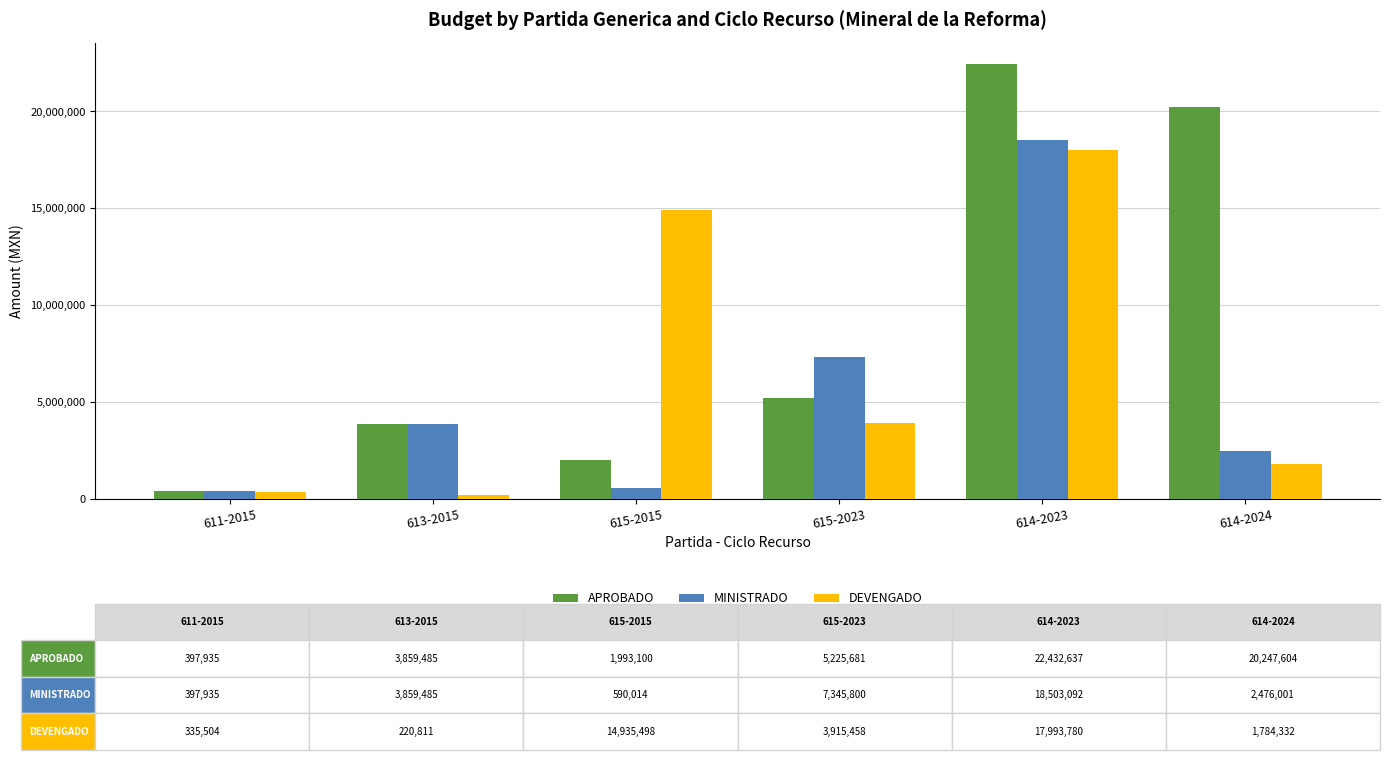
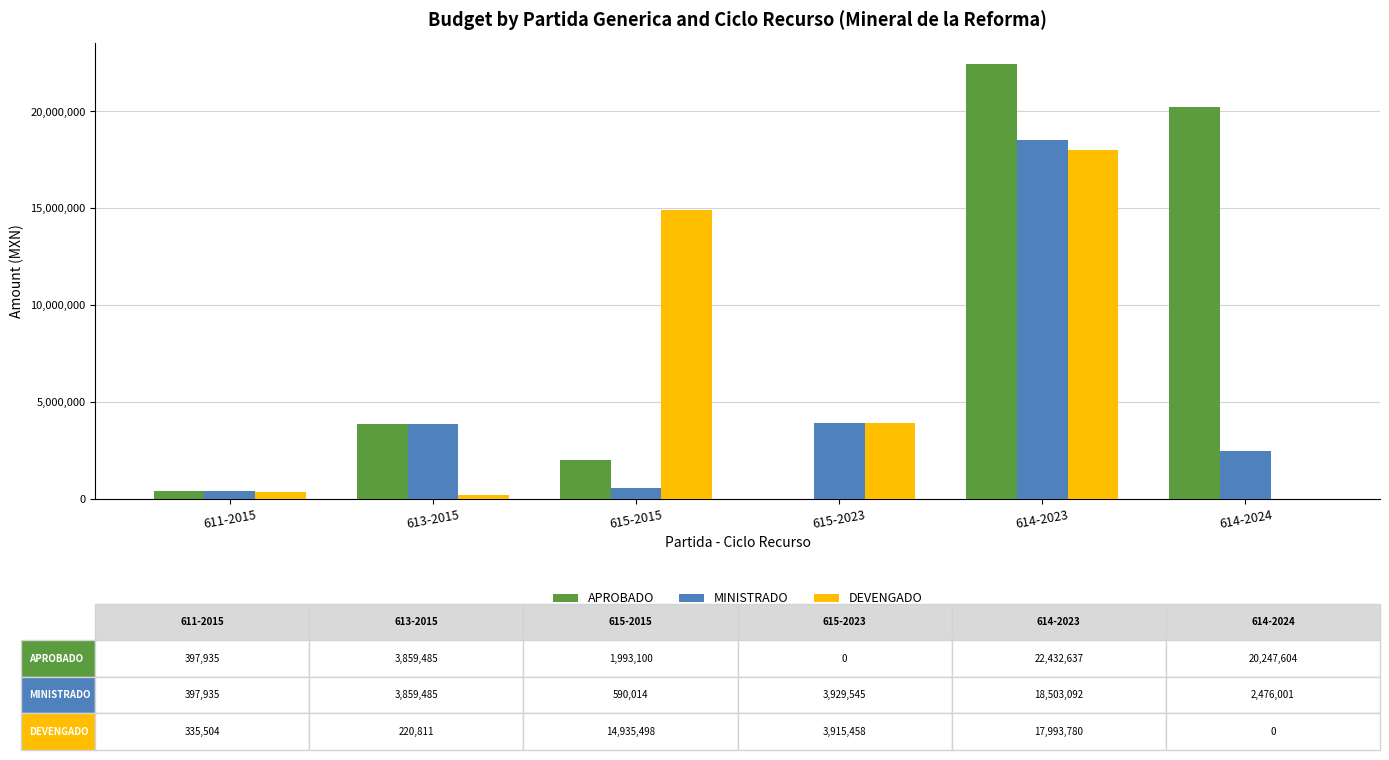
APROBADO, 615-2023: 5,225,681 -> 0
MINISTRADO, 615-2023: 7,345,800 -> 3,929,545
DEVENGADO, 614-2024: 1,784,332 -> 0
